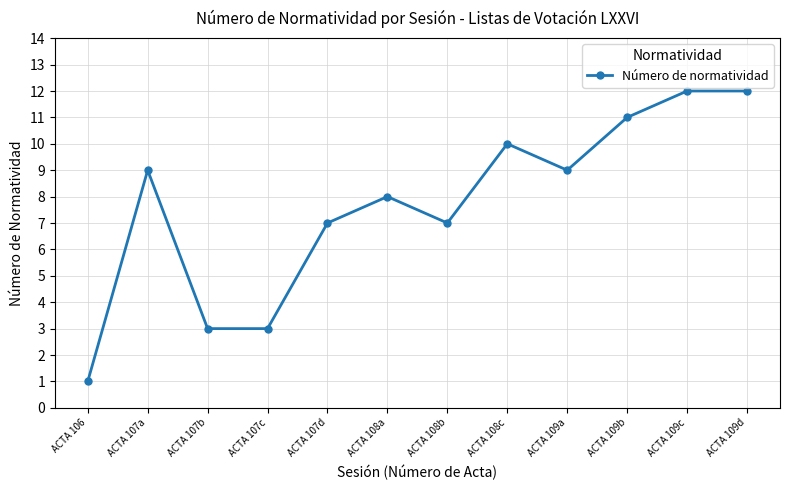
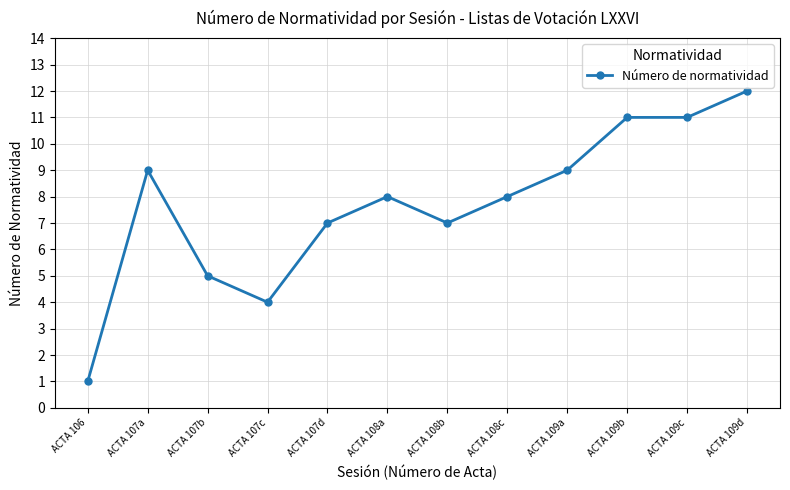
ACTA 107b: 3 -> 5
ACTA 107c: 3 -> 4
ACTA 108c: 10 -> 8
ACTA 109c: 12 -> 11
